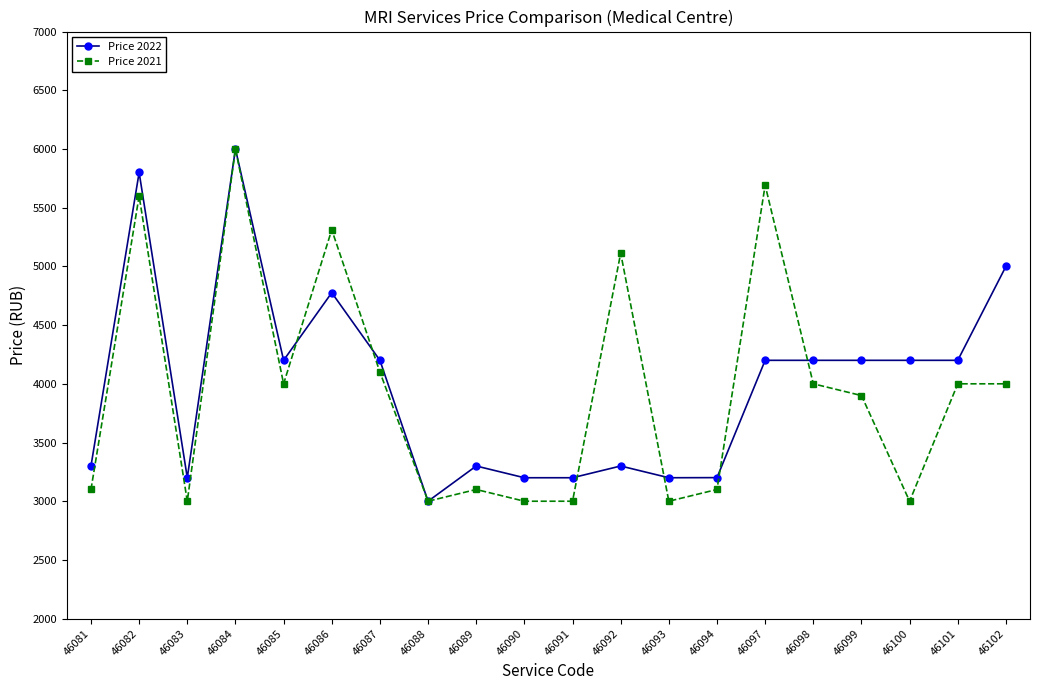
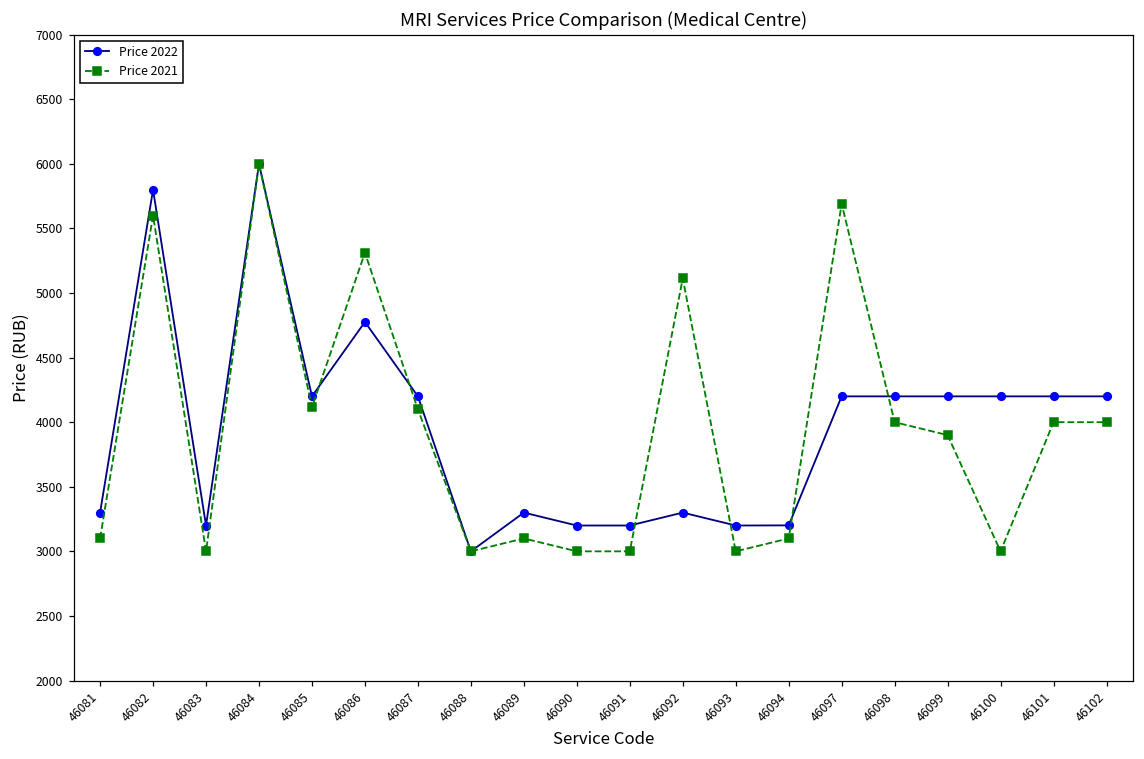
Price 2021, 46085: 4000 -> 4120
Price 2022, 46102: 5000 -> 4200
